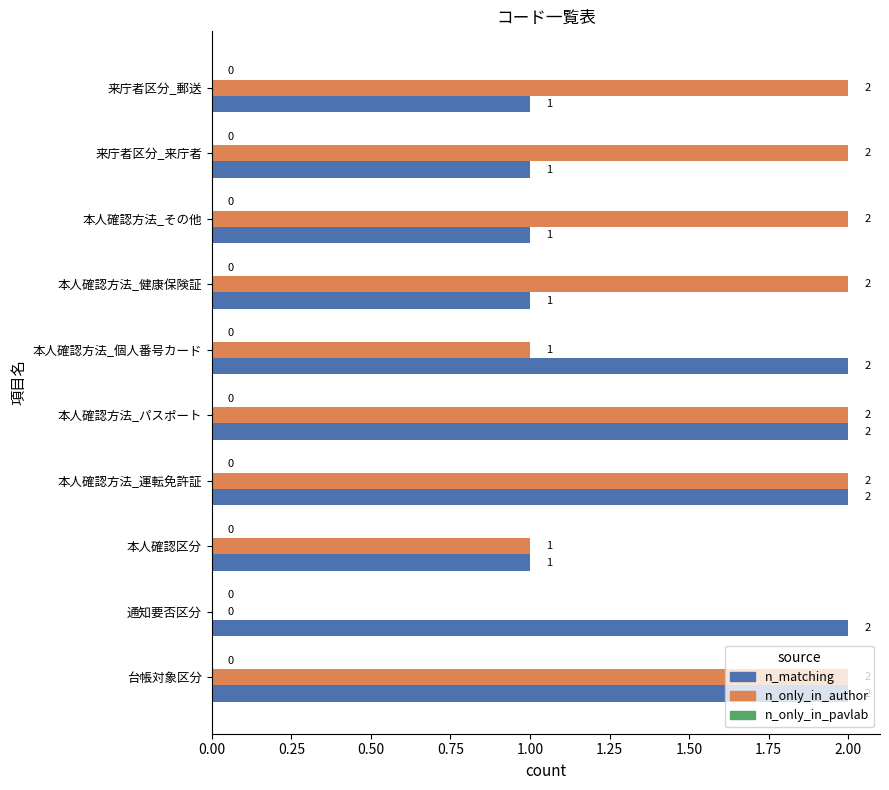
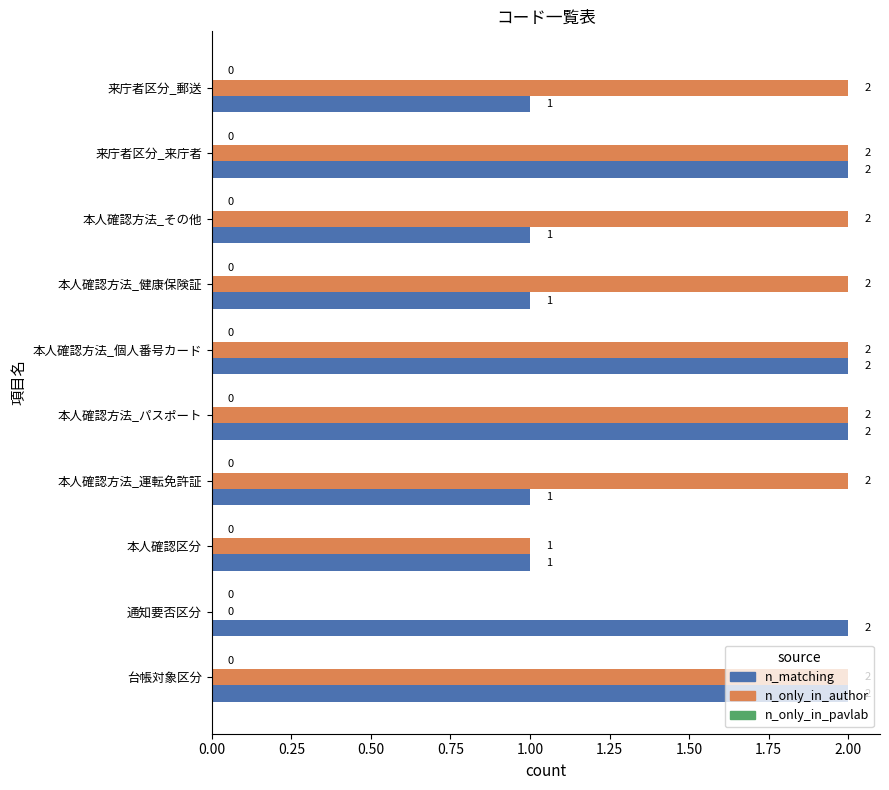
n_matching, 来庁者区分_来庁者: 1 -> 2
n_only_in_author, 本人確認方法_個人番号カード: 1 -> 2
n_matching, 本人確認方法_運転免許証: 2 -> 1
